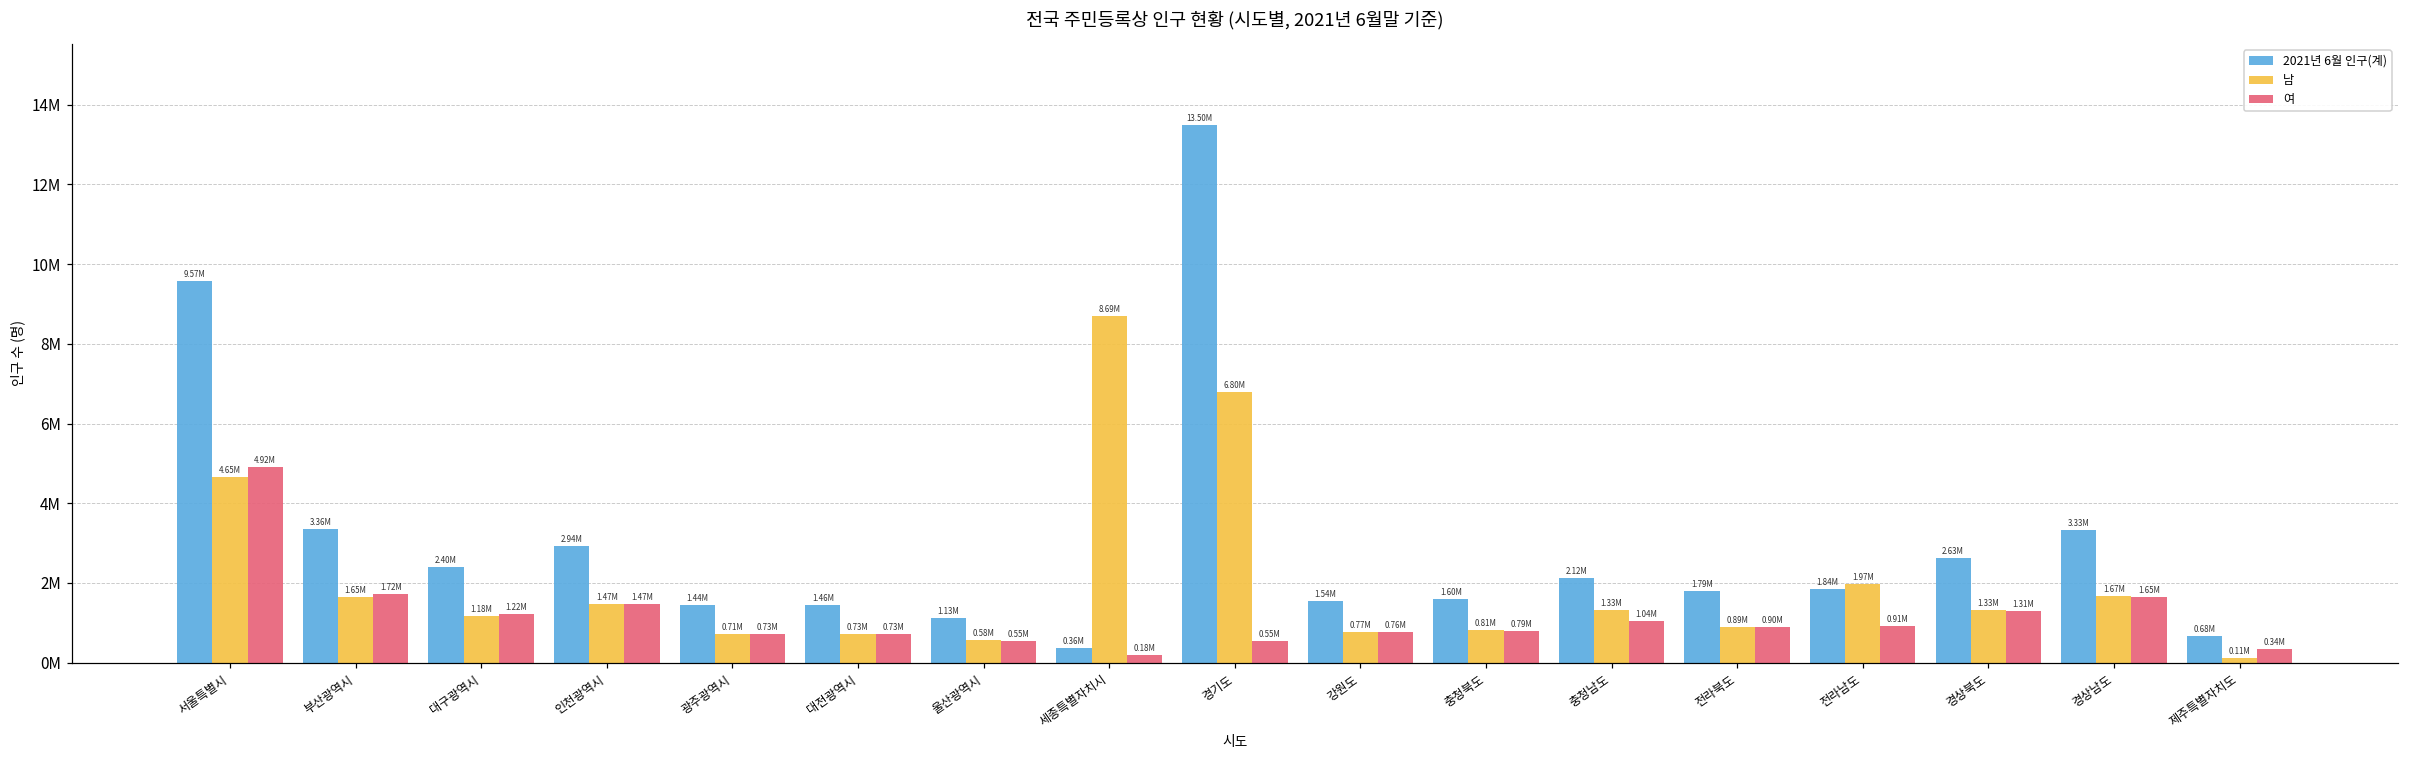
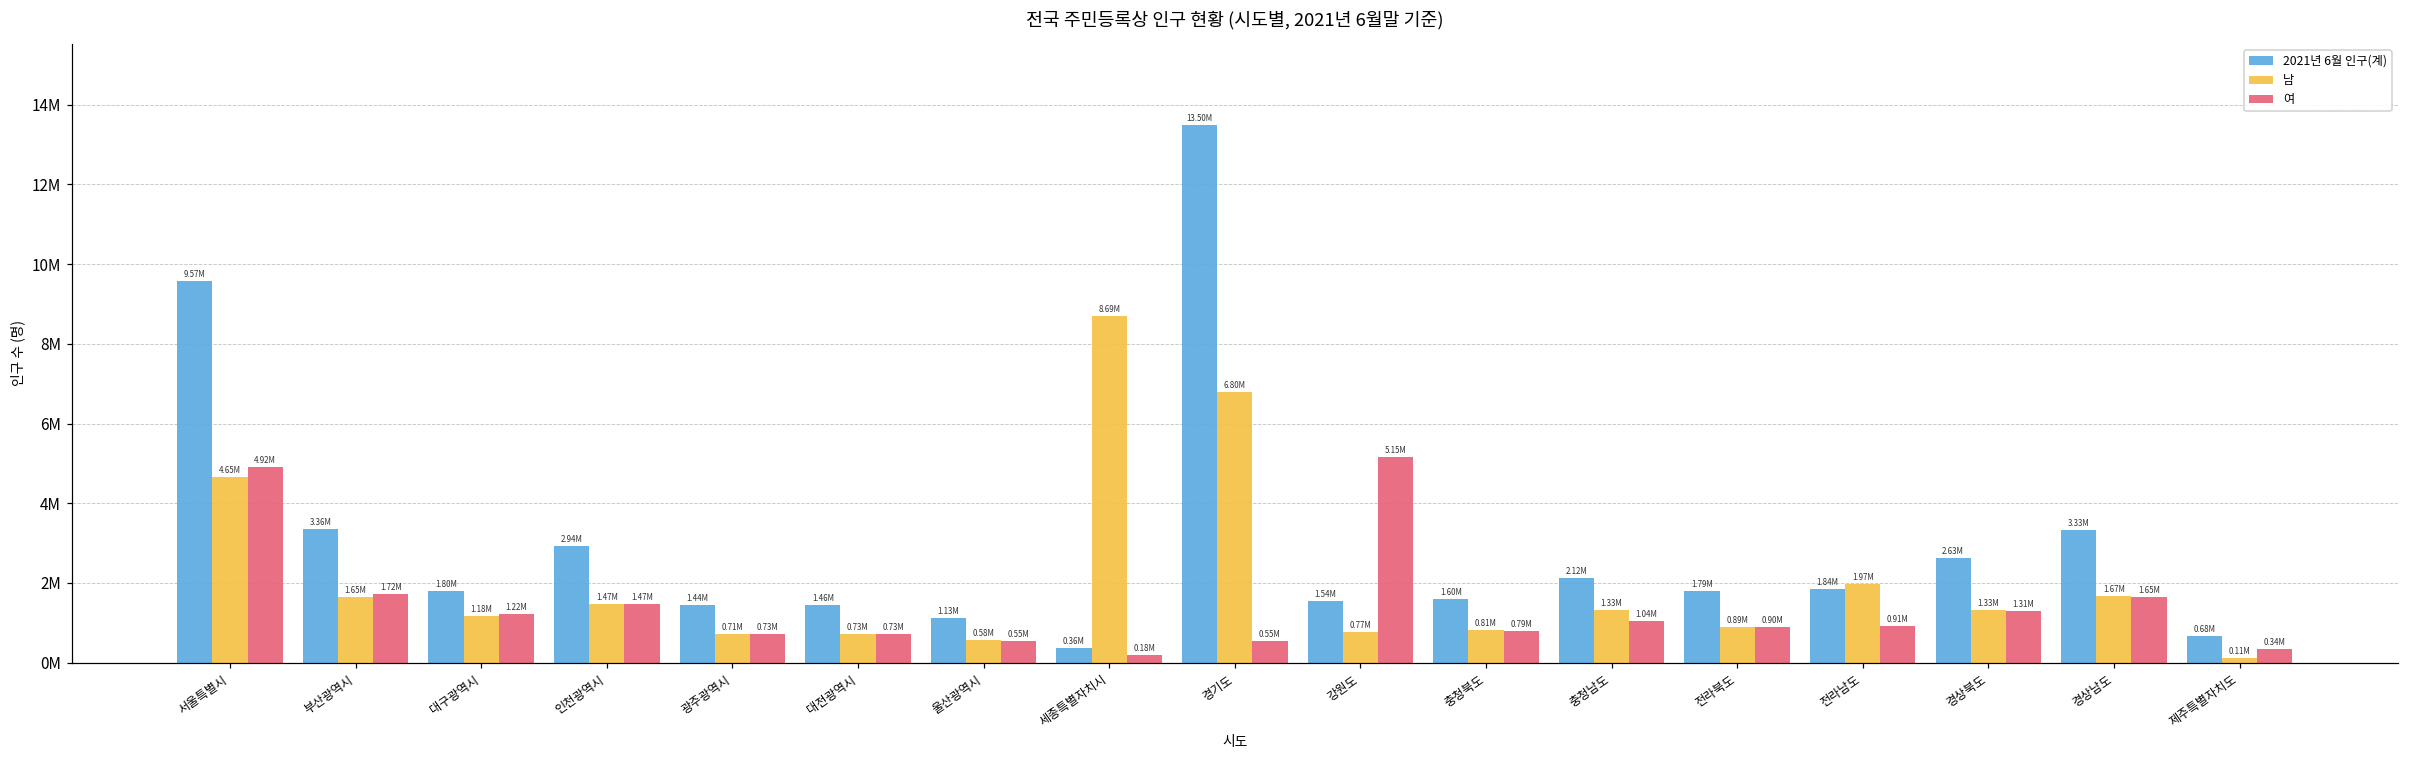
2021년 6월 인구(계), 대구광역시: 2.40M -> 1.80M
여, 강원도: 0.76M -> 5.15M
